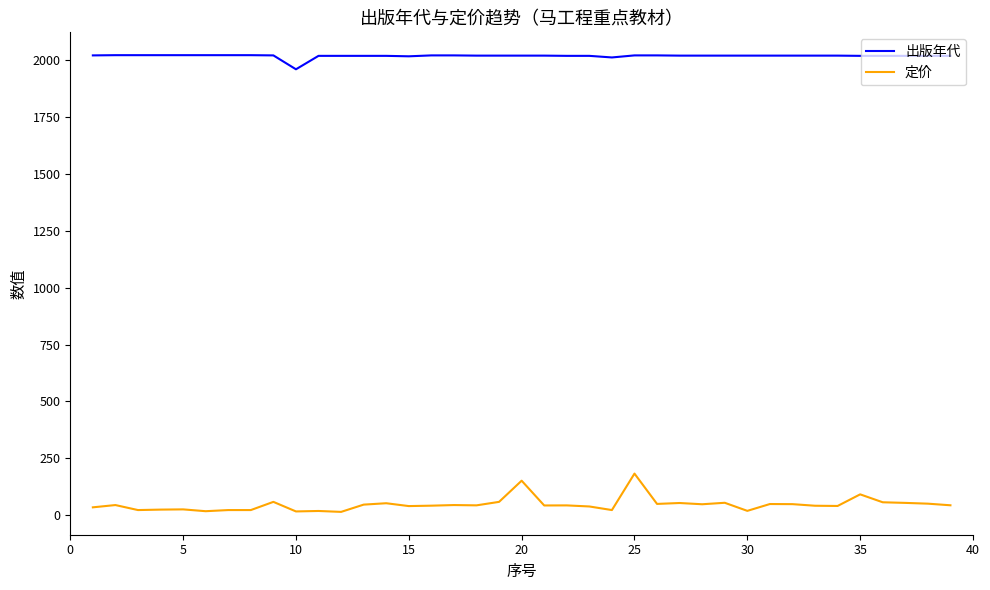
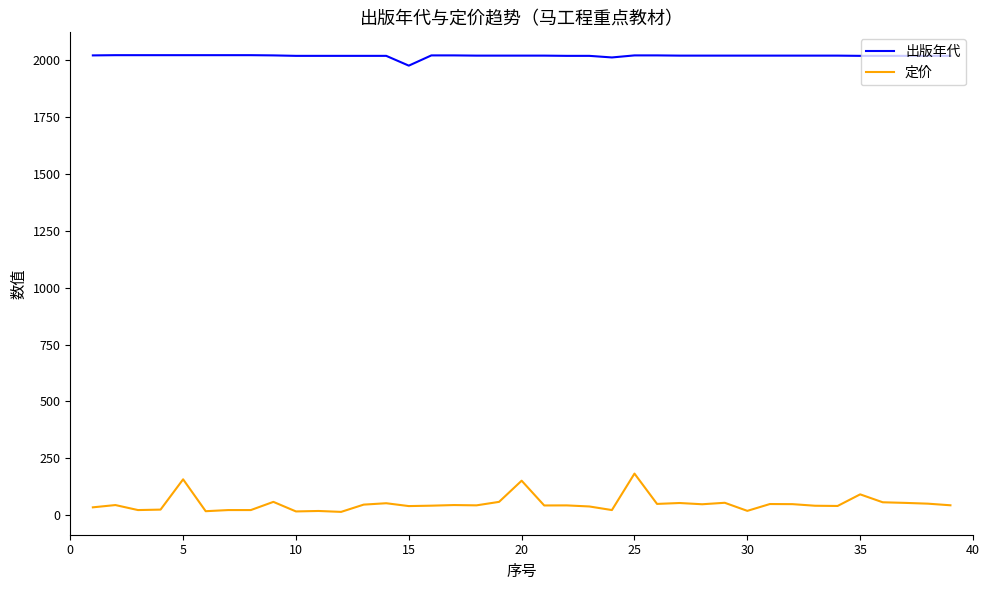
定价, 5: 30 -> 160
出版年代, 10: 1960 -> 2020
出版年代, 15: 2020 -> 1980
